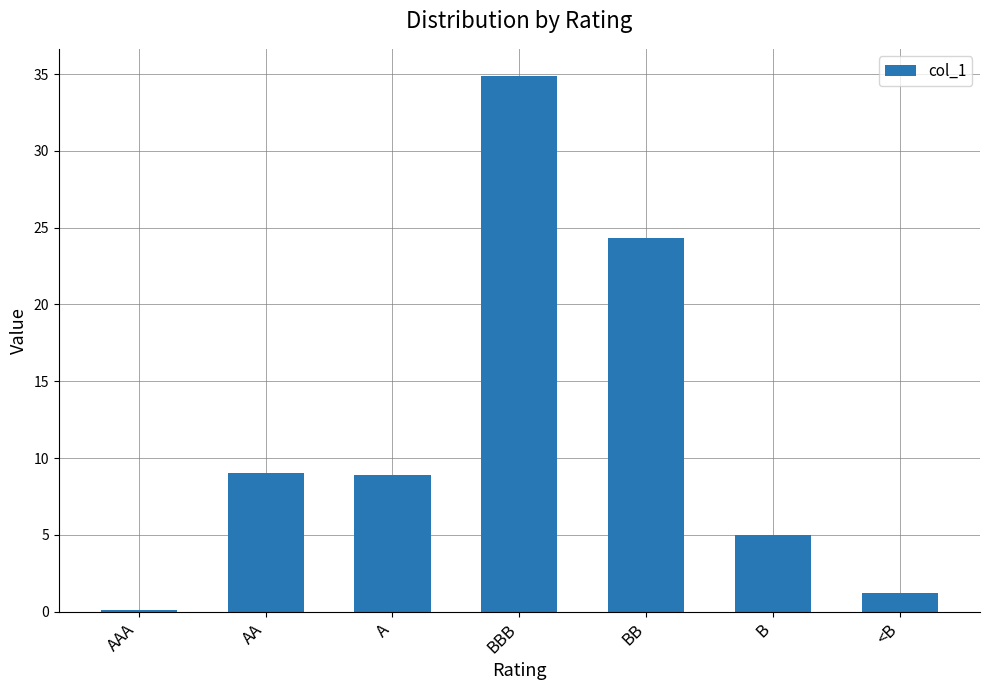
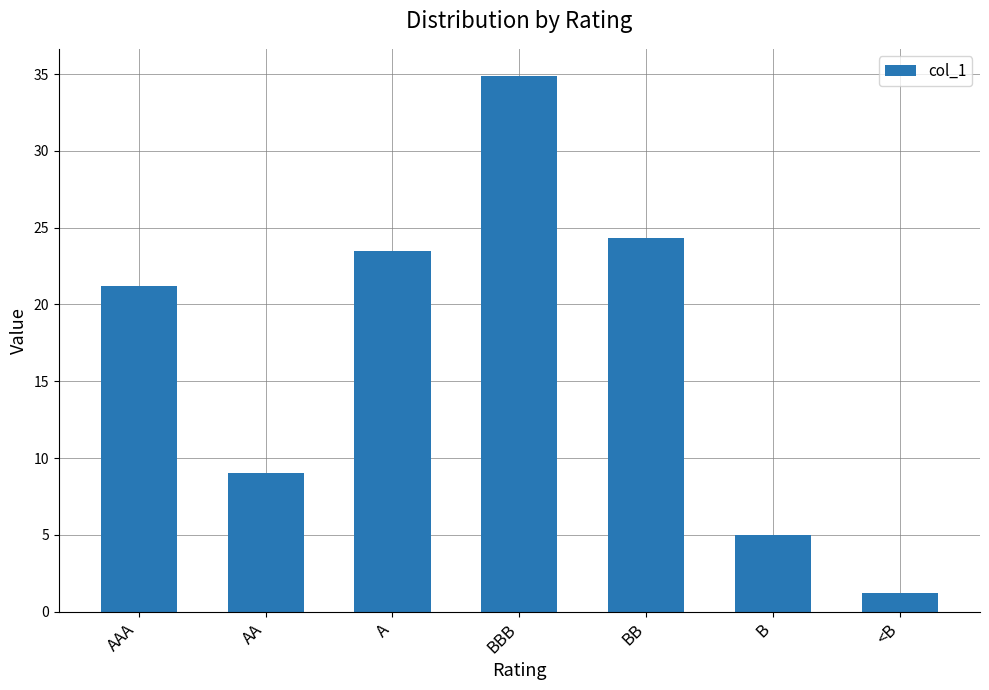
AAA: 0.1 -> 21.2
A: 8.9 -> 23.5
